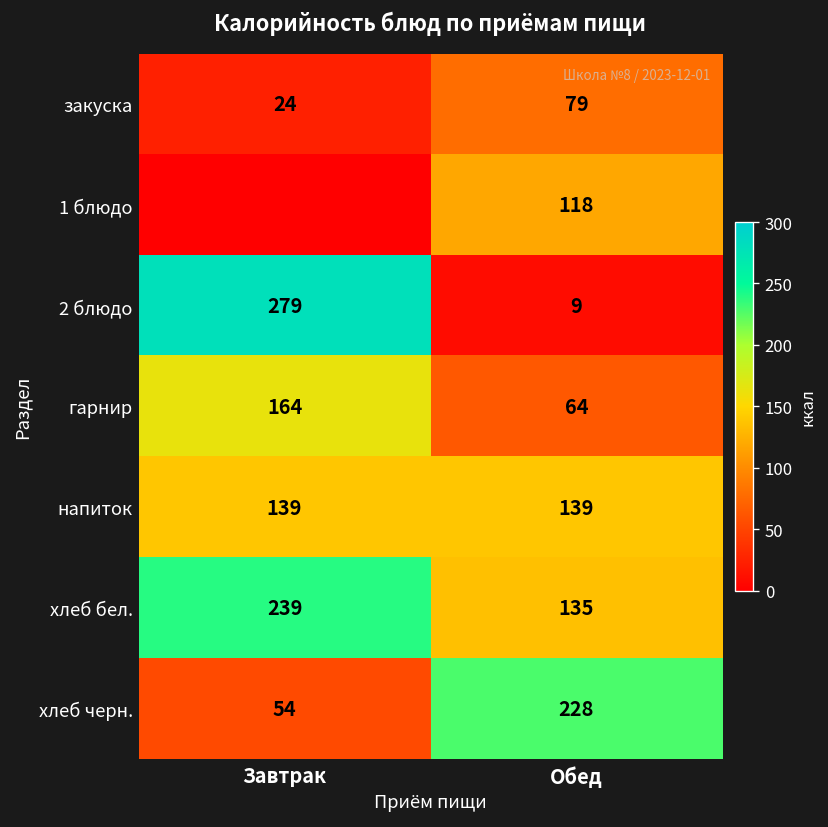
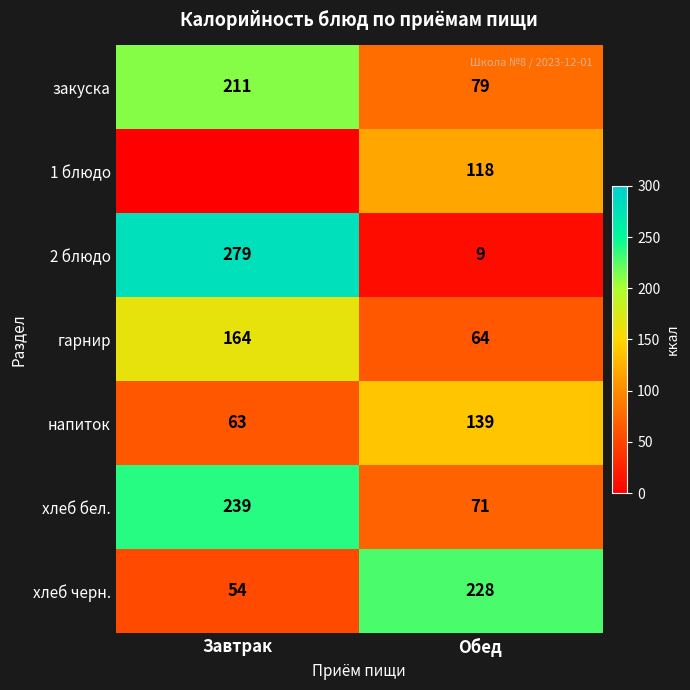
закуска, Завтрак: 24 -> 211
напиток, Завтрак: 139 -> 63
хлеб бел., Обед: 135 -> 71
